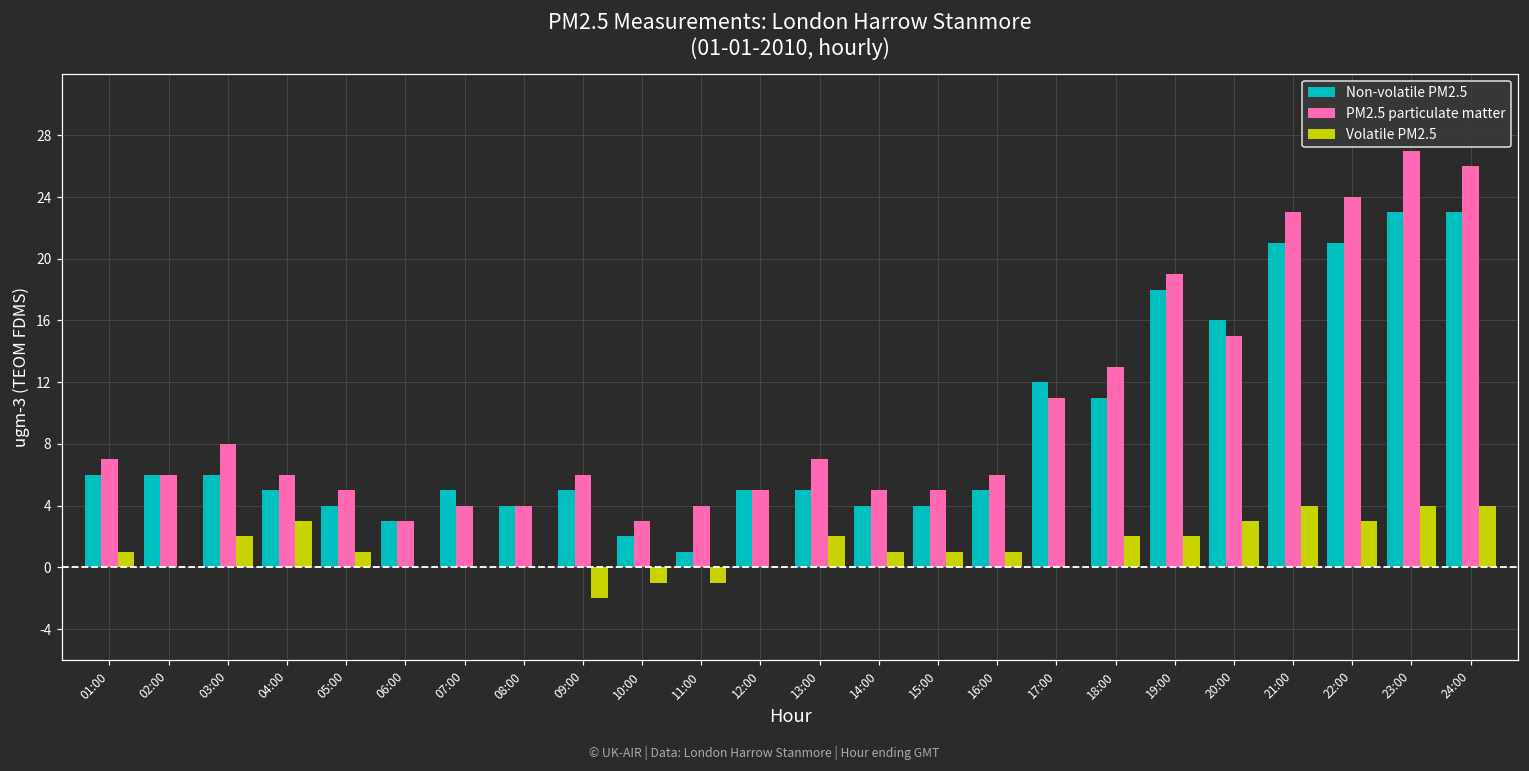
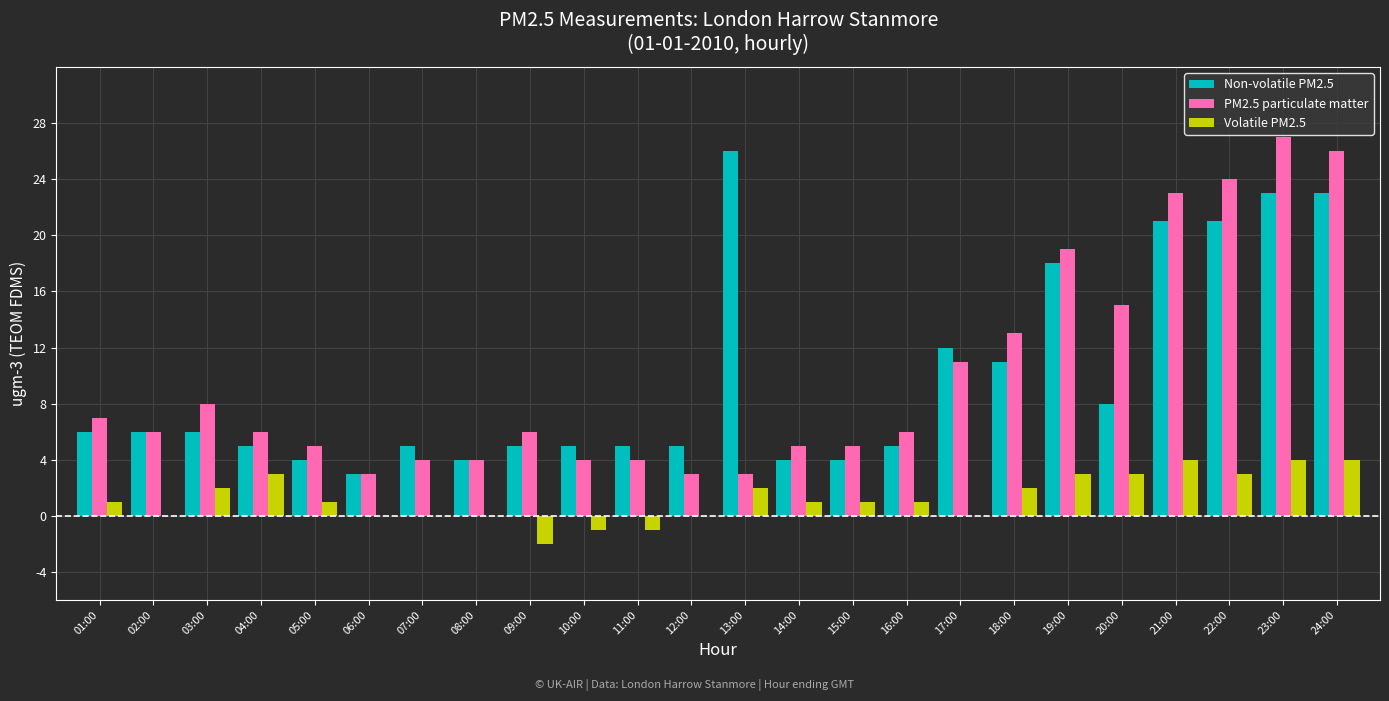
Non-volatile PM2.5, 10:00: 2 -> 5
PM2.5 particulate matter, 10:00: 3 -> 4
Non-volatile PM2.5, 11:00: 1 -> 5
PM2.5 particulate matter, 12:00: 5 -> 3
Non-volatile PM2.5, 13:00: 5 -> 26
PM2.5 particulate matter, 13:00: 7 -> 3
Volatile PM2.5, 19:00: 2 -> 3
Non-volatile PM2.5, 20:00: 16 -> 8
